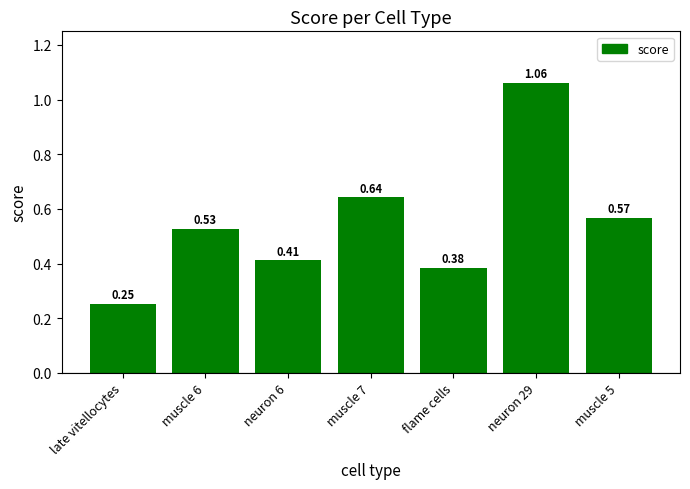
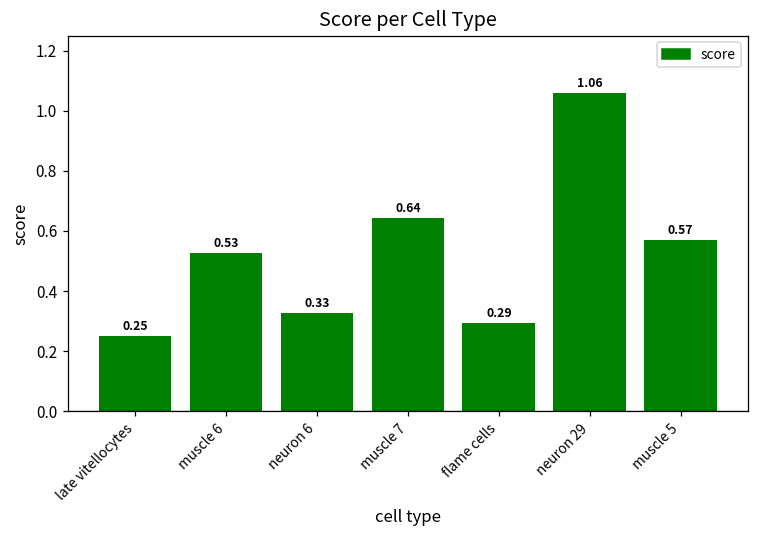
neuron 6: 0.41 -> 0.33
flame cells: 0.38 -> 0.29
